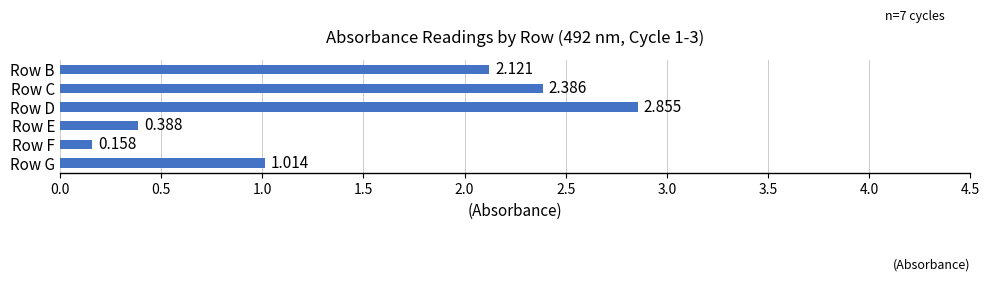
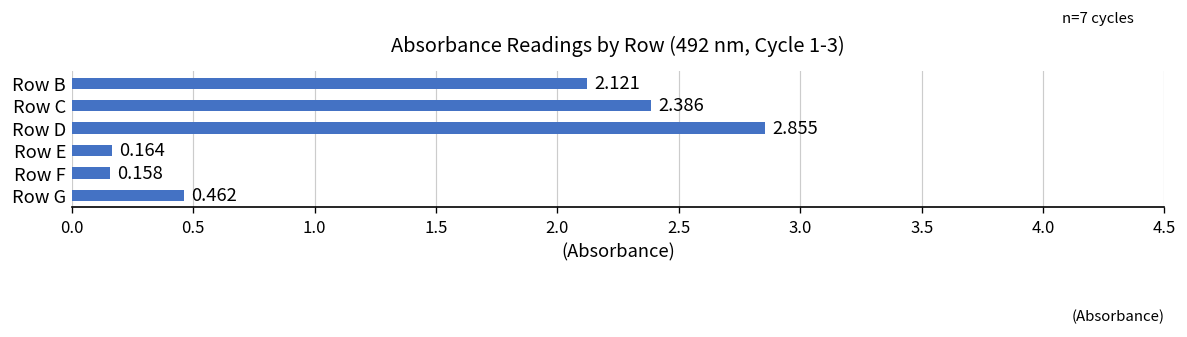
Row E: 0.388 -> 0.164
Row G: 1.014 -> 0.462
